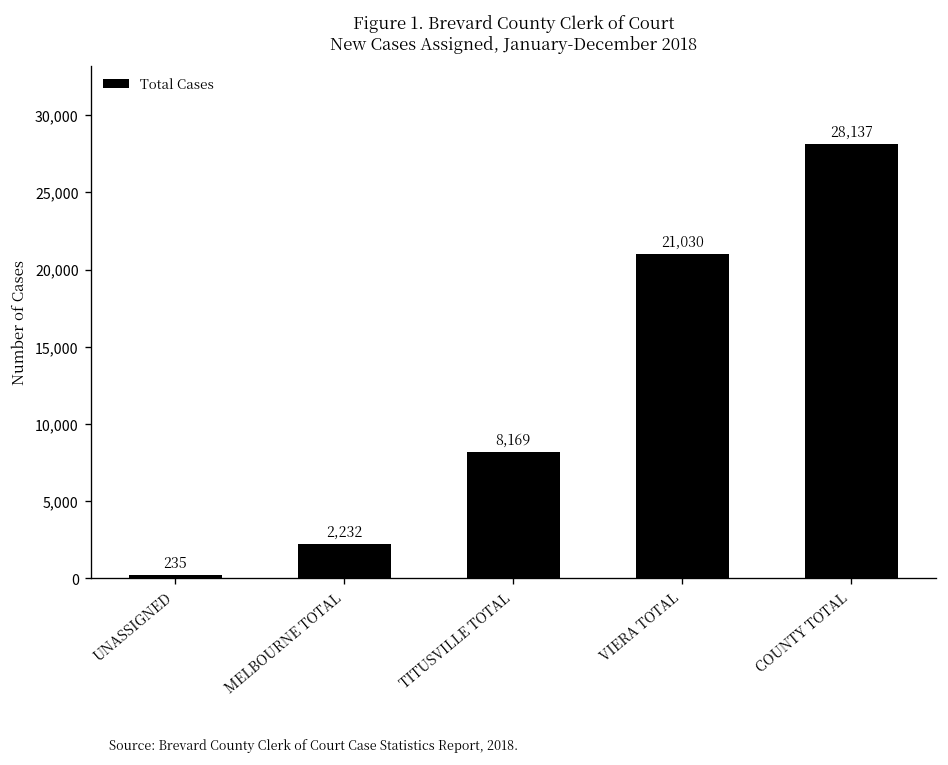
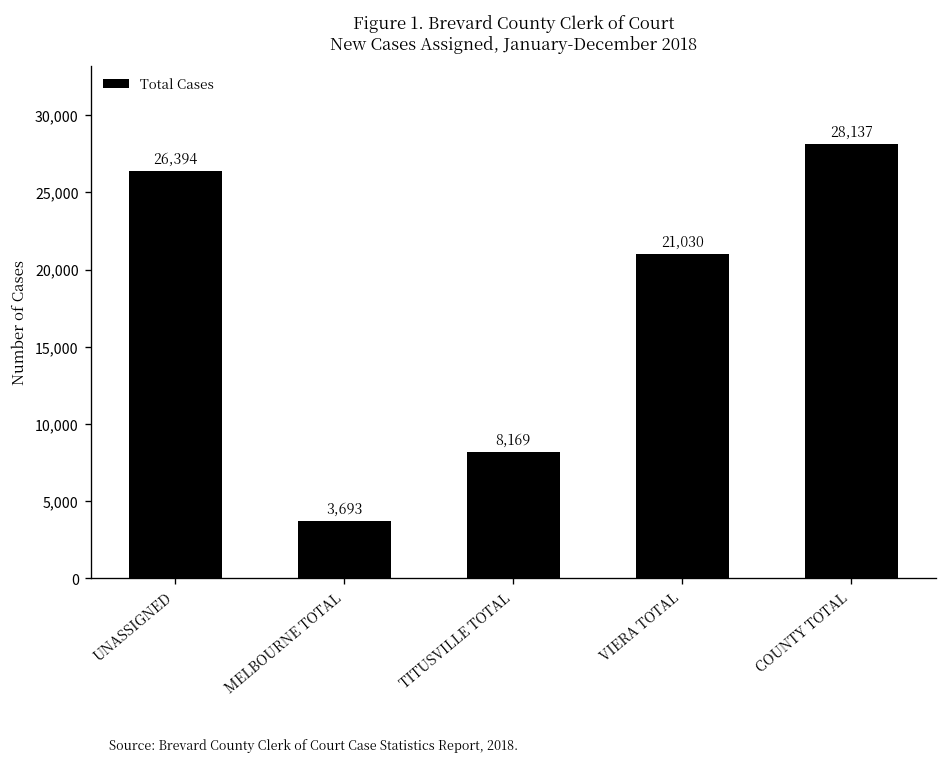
UNASSIGNED: 235 -> 26,394
MELBOURNE TOTAL: 2,232 -> 3,693
